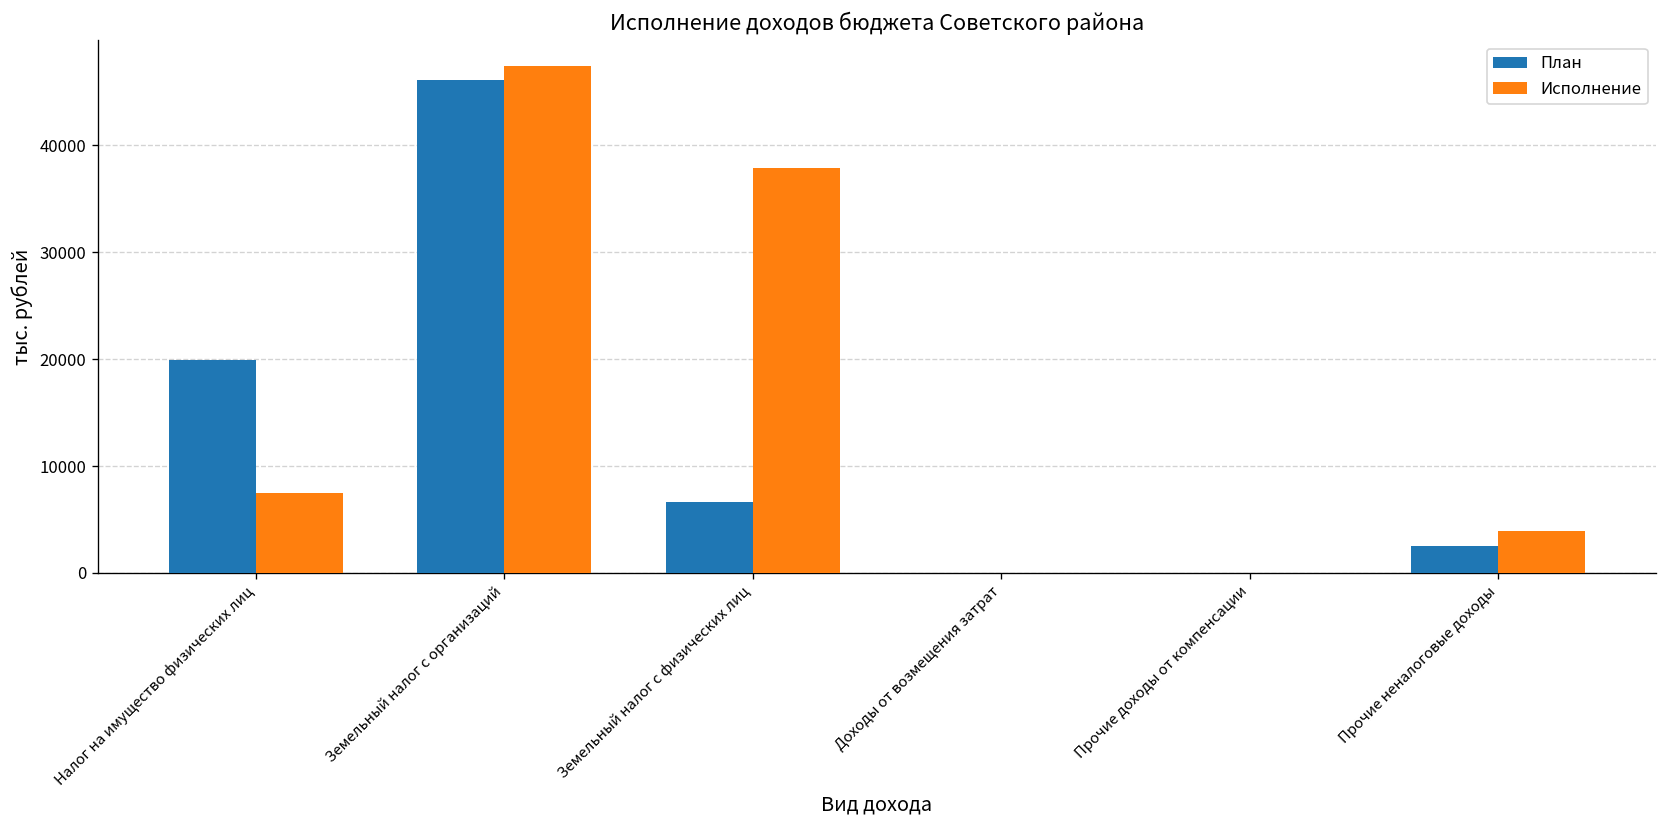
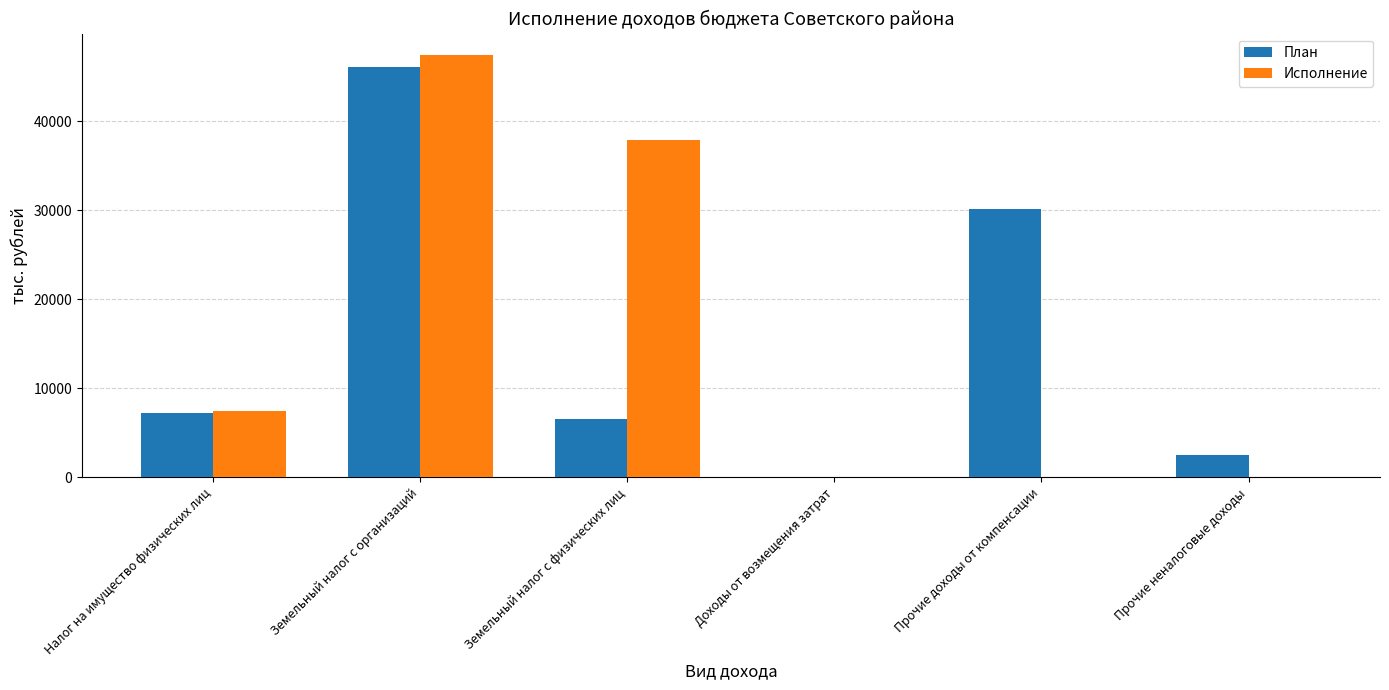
План, Налог на имущество физических лиц: 20000 -> 7000
План, Прочие доходы от компенсации: 0 -> 30000
Исполнение, Прочие неналоговые доходы: 4000 -> 0
